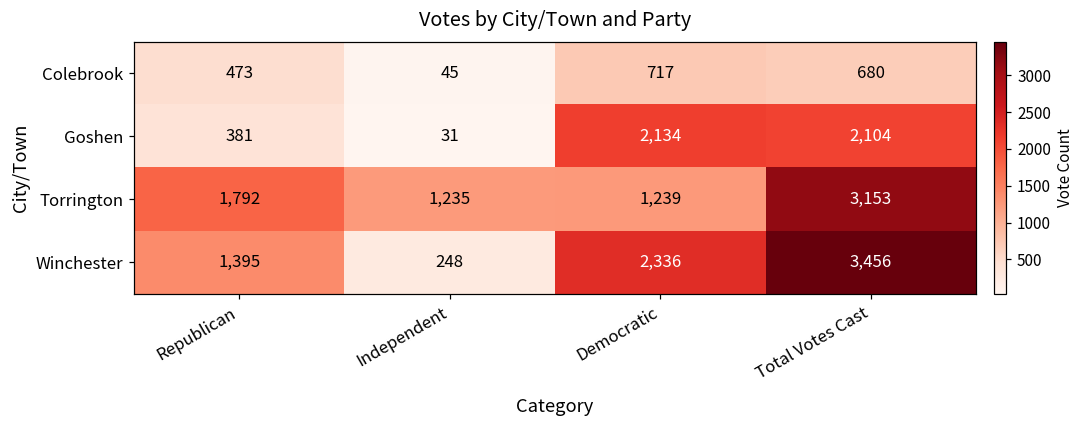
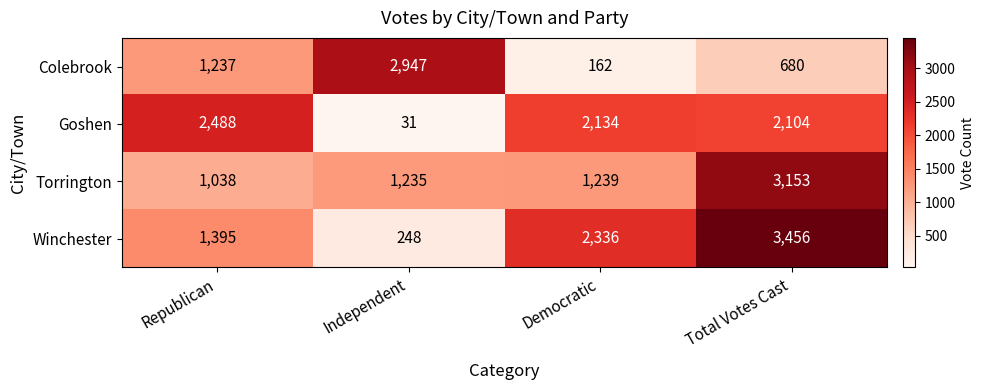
Colebrook, Republican: 473 -> 1,237
Colebrook, Independent: 45 -> 2,947
Colebrook, Democratic: 717 -> 162
Goshen, Republican: 381 -> 2,488
Torrington, Republican: 1,792 -> 1,038
